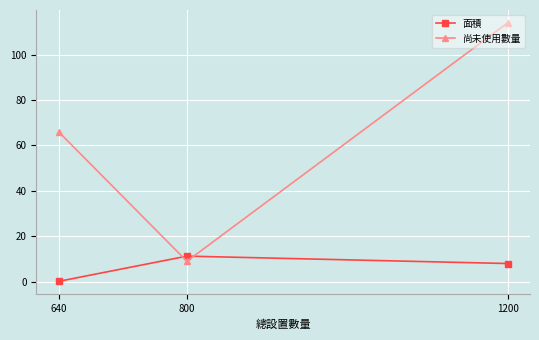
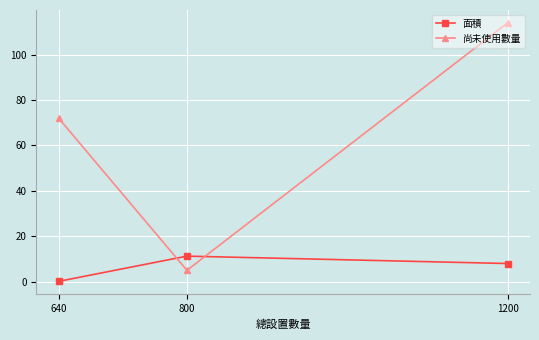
尚未使用數量, 640: 66 -> 72
尚未使用數量, 800: 9 -> 5
